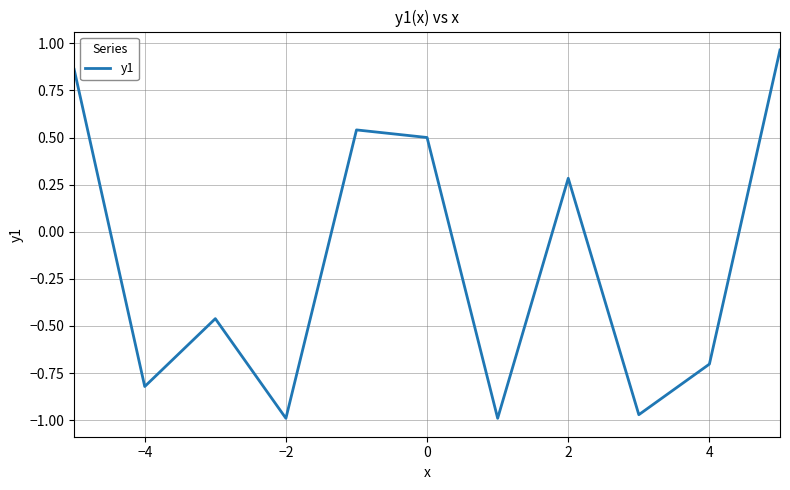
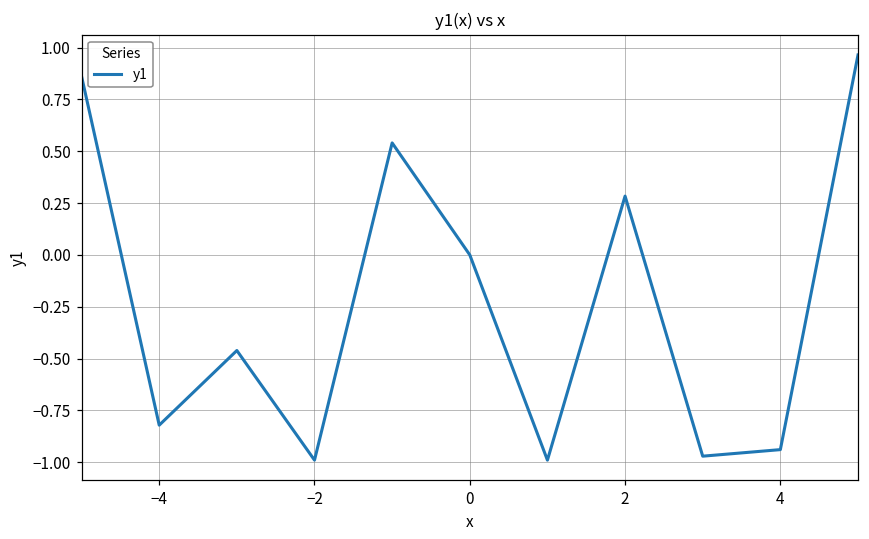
0: 0.5 -> 0.0
4: -0.70 -> -0.94
